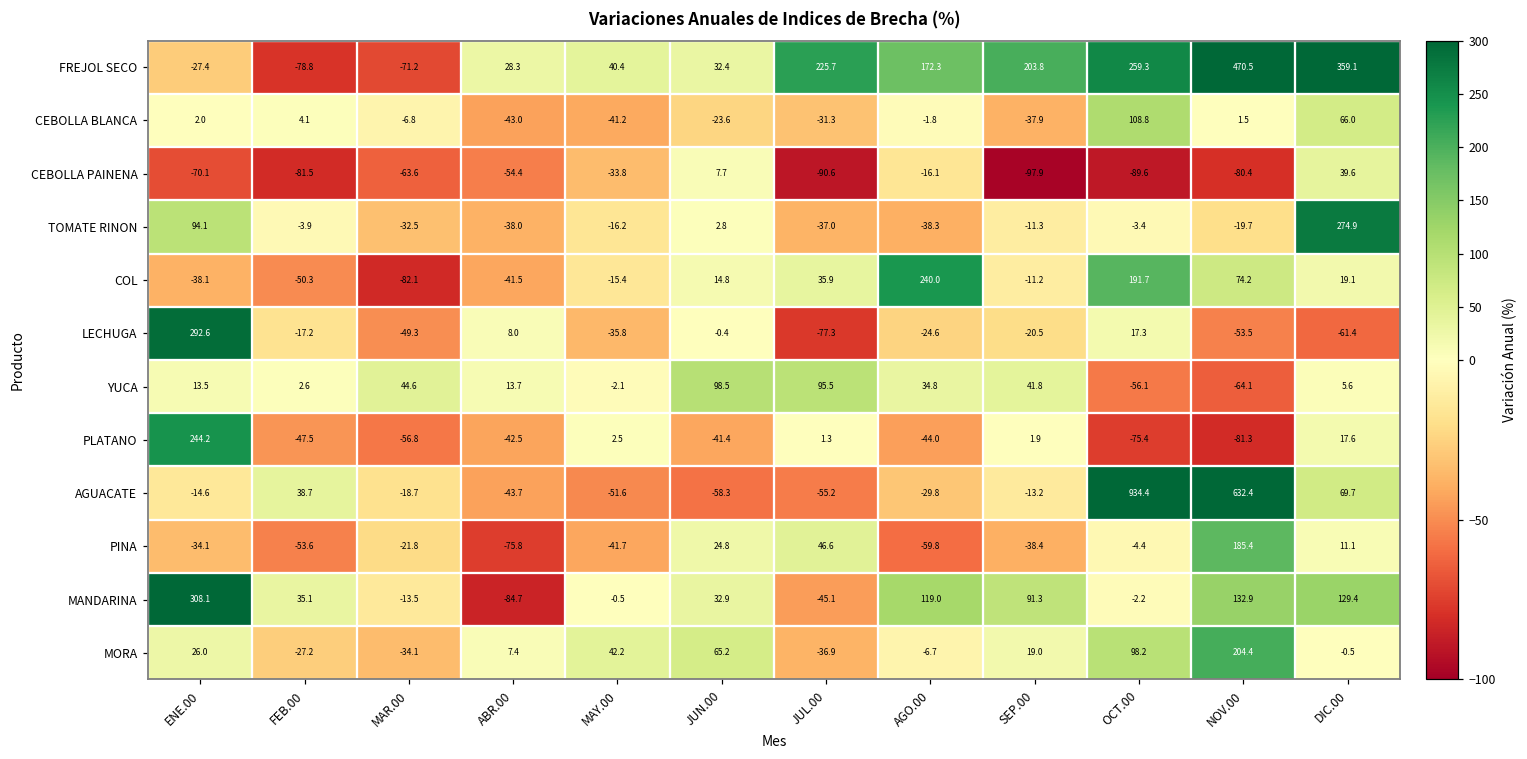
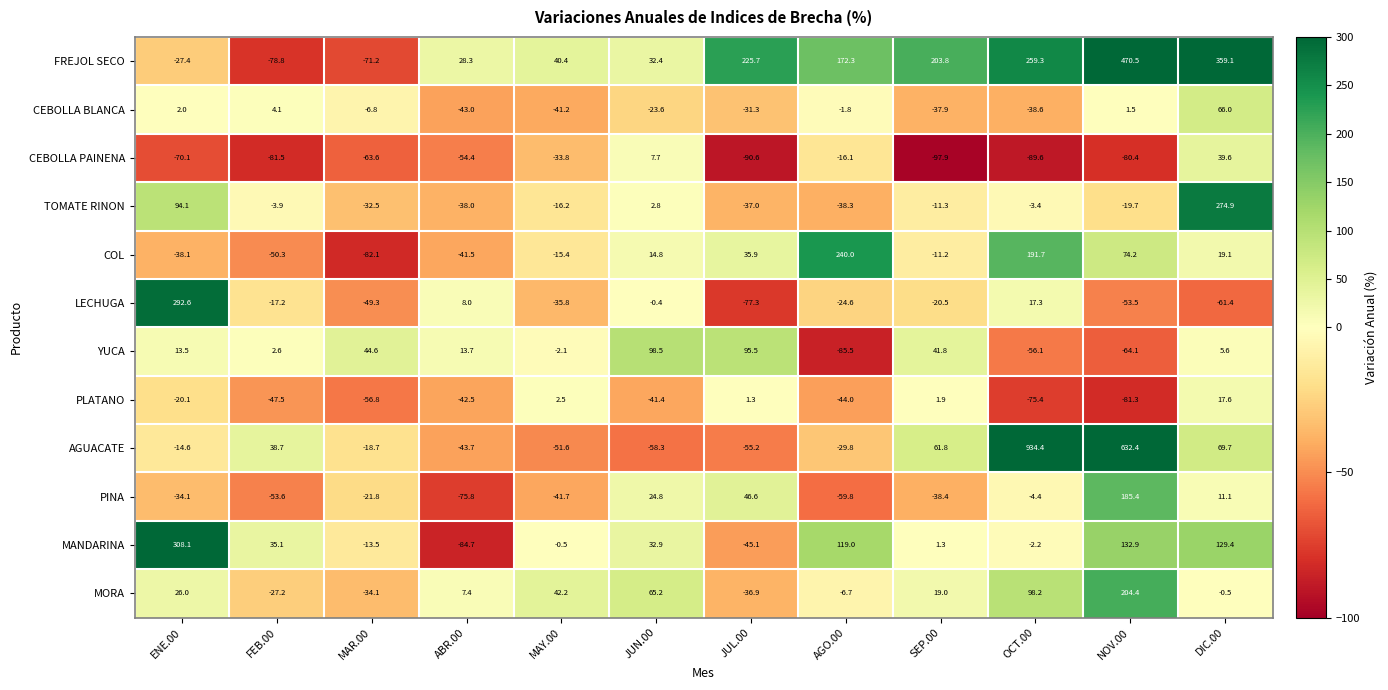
CEBOLLA BLANCA, OCT.00: 108.8 -> -38.6
YUCA, AGO.00: 34.8 -> -85.5
PLATANO, ENE.00: 244.2 -> -20.1
AGUACATE, SEP.00: -13.2 -> 61.8
MANDARINA, SEP.00: 91.3 -> 1.3
